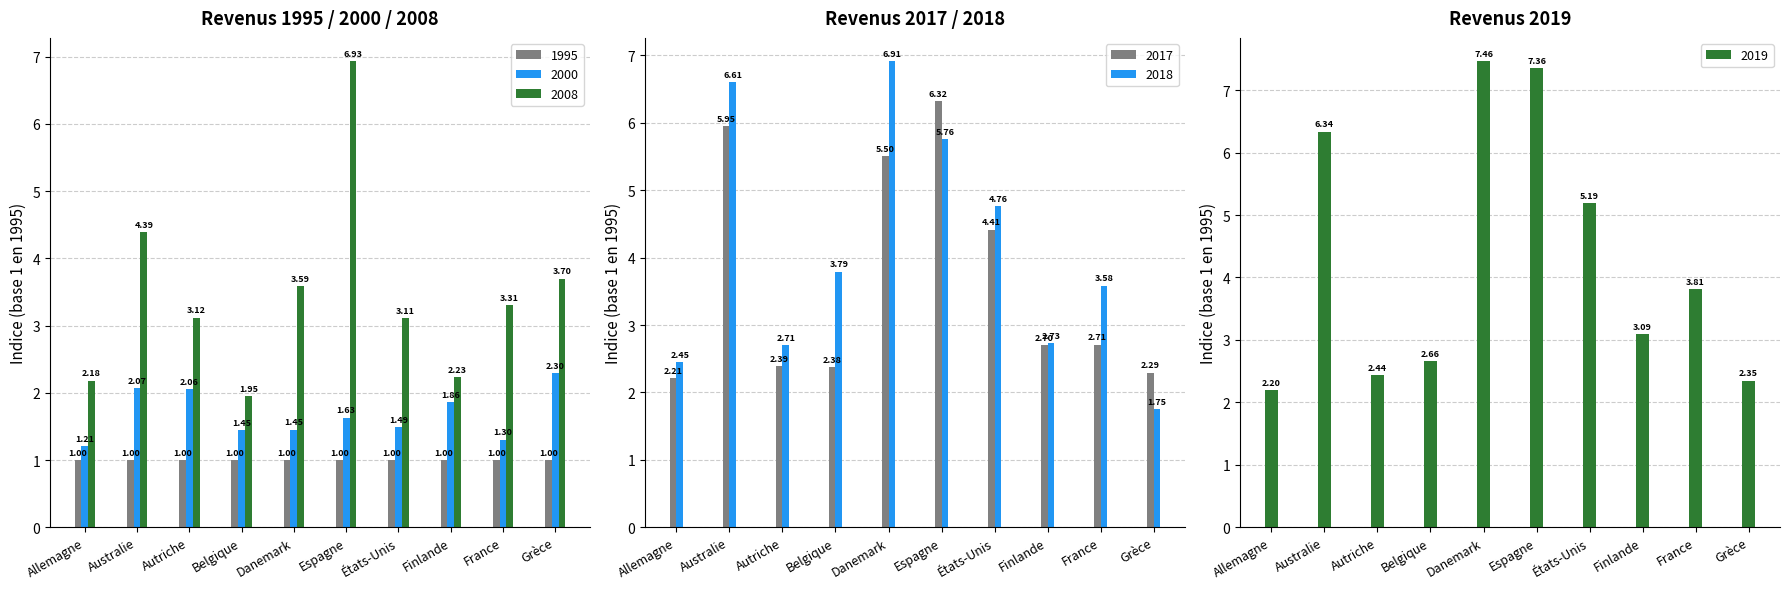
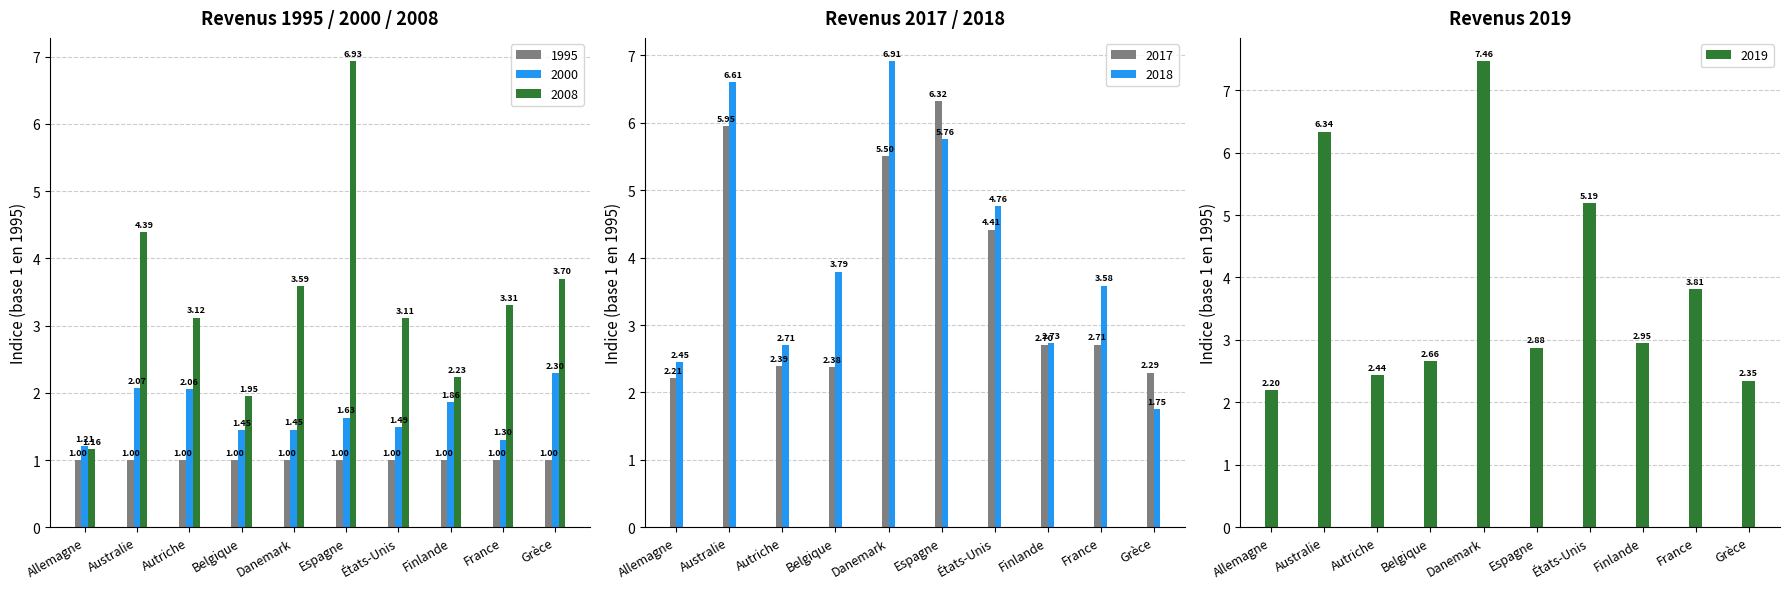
Revenus 1995 / 2000 / 2008, 2008, Allemagne: 2.18 -> 1.16
Revenus 2019, Espagne: 7.36 -> 2.88
Revenus 2019, Finlande: 3.09 -> 2.95
